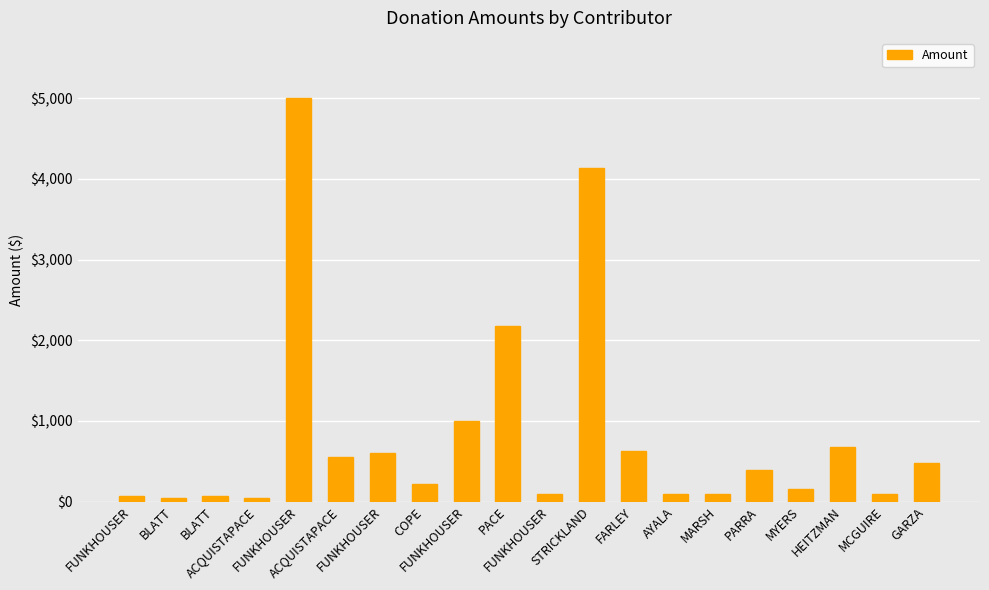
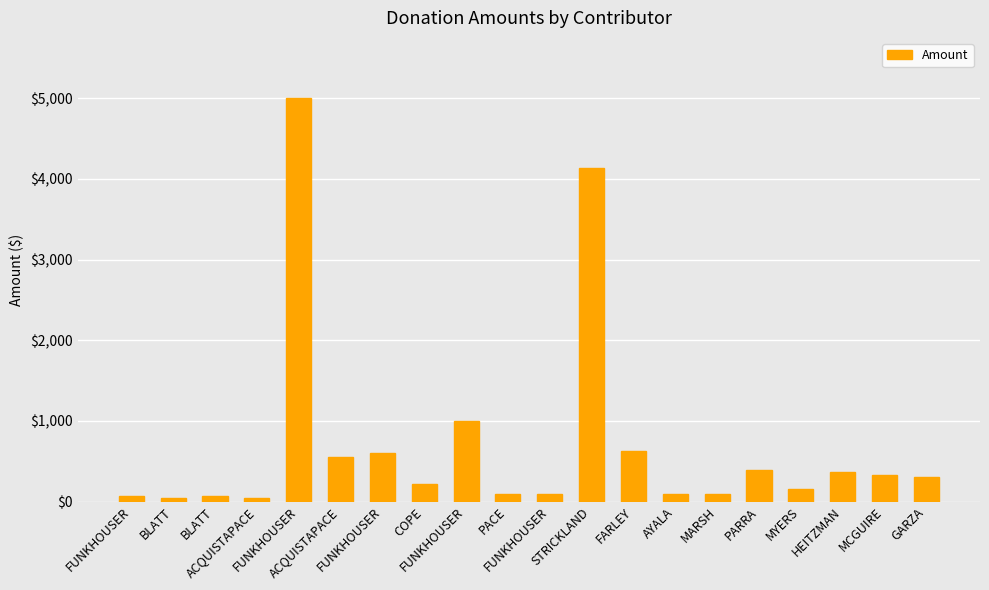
PACE: $2,200 -> $100
HEITZMAN: $700 -> $400
MCGUIRE: $100 -> $300
GARZA: $500 -> $300
